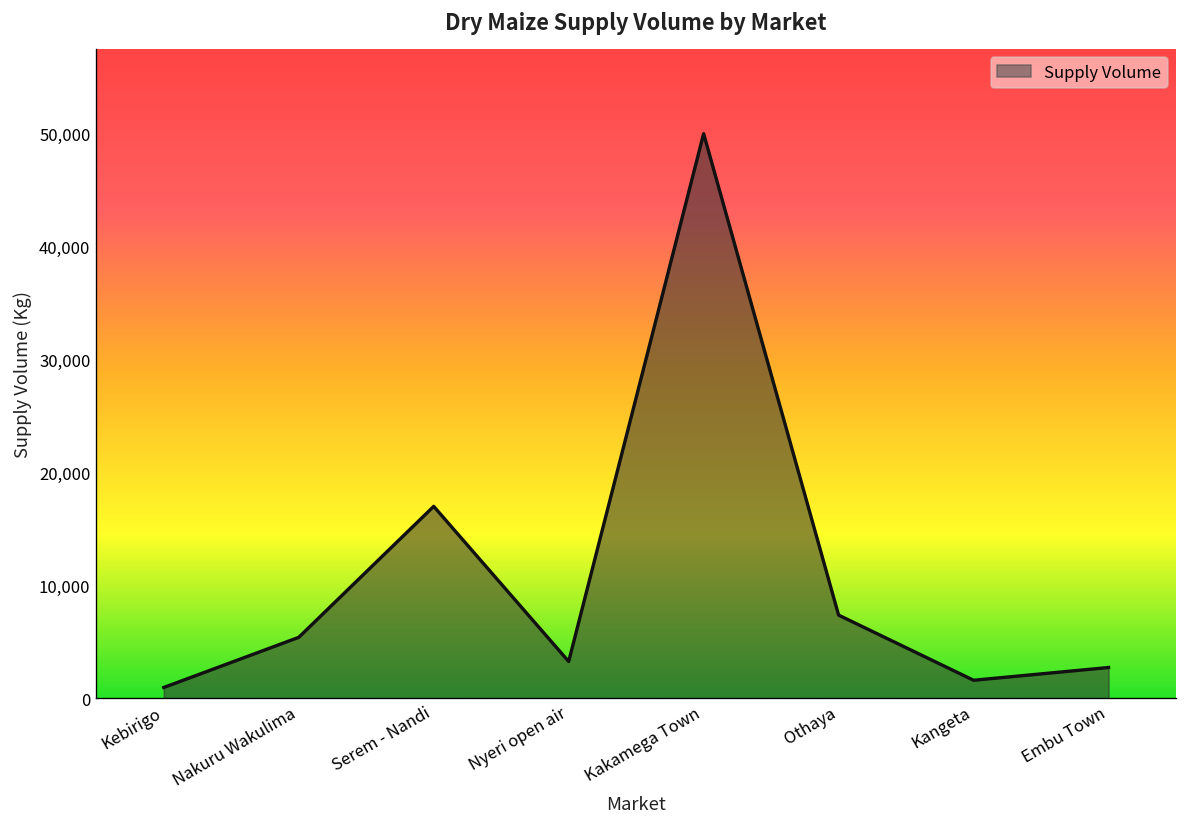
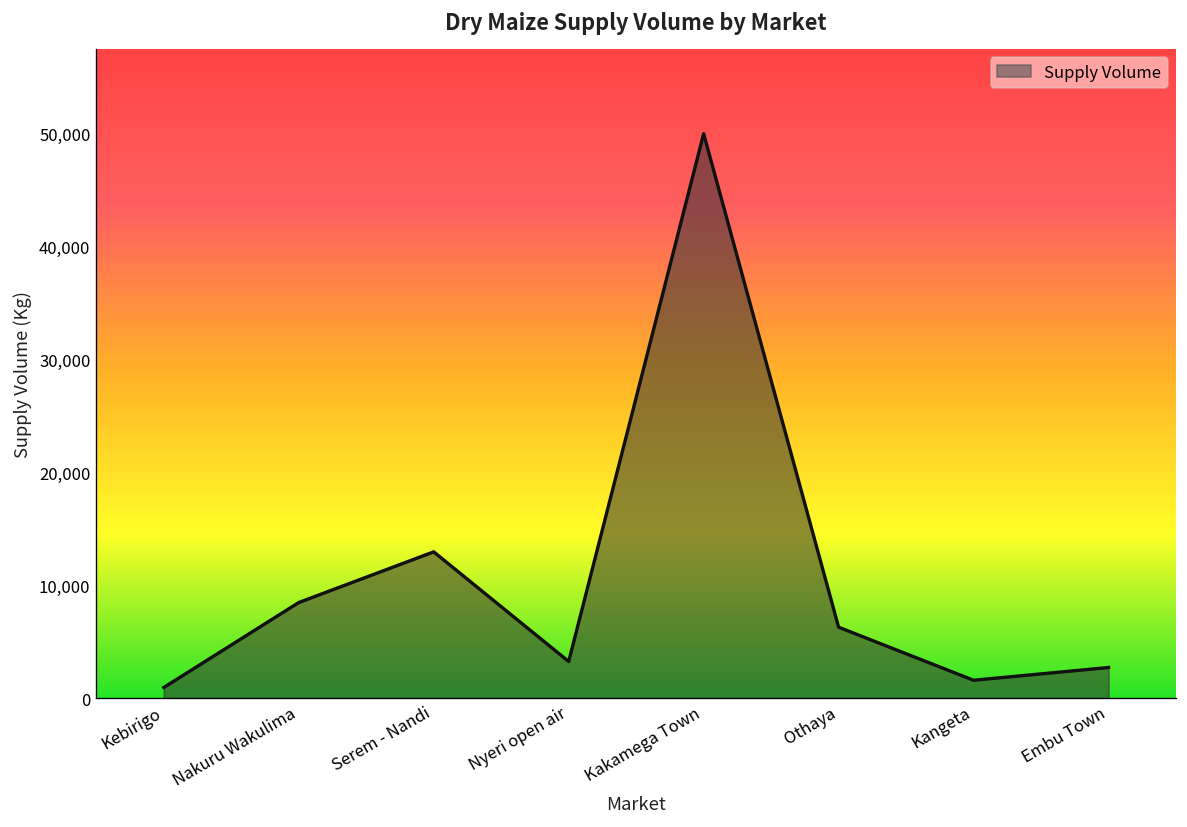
Nakuru Wakulima: 5,000 -> 8,000
Serem - Nandi: 17,000 -> 13,000
Othaya: 7,000 -> 6,000
